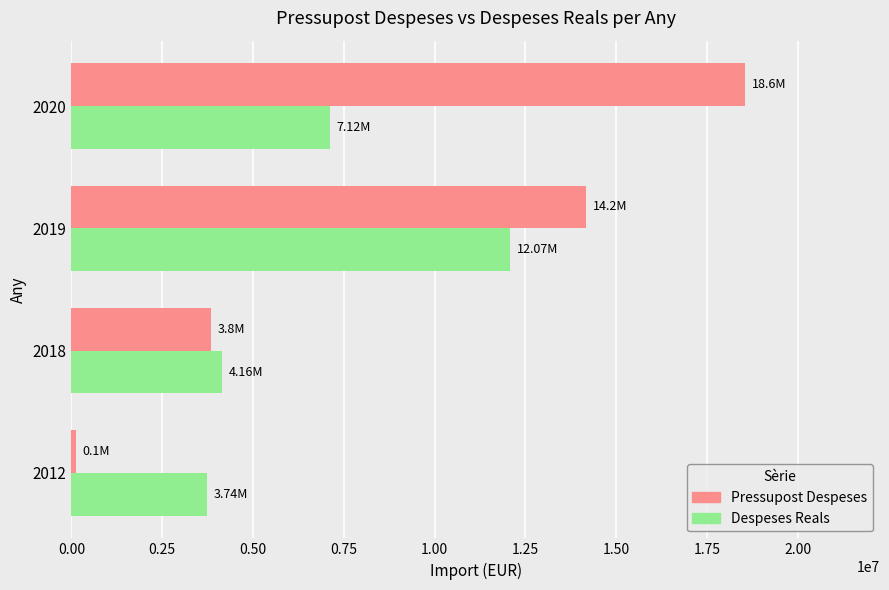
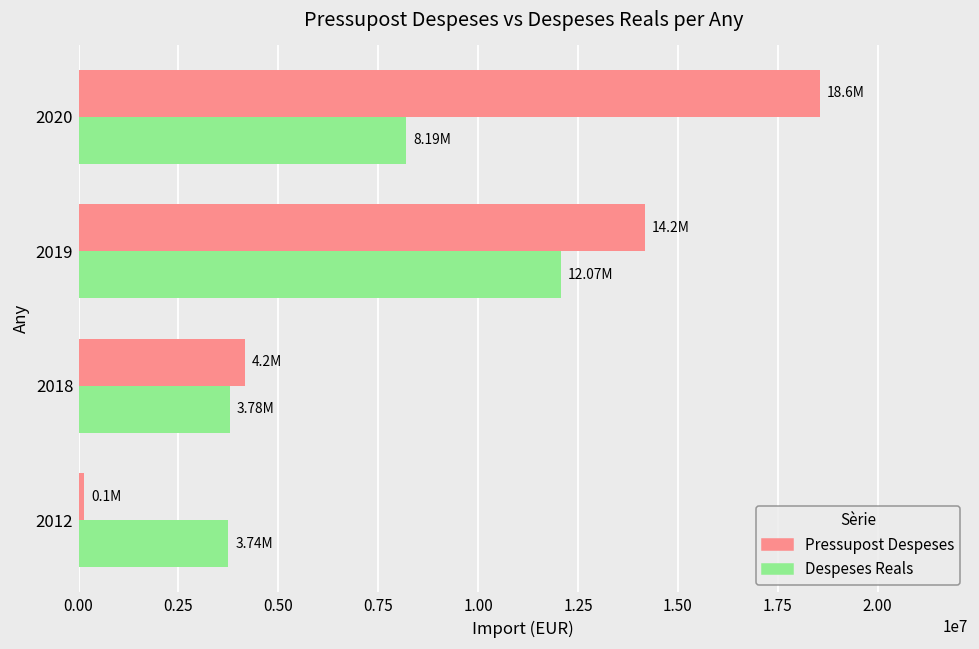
Despeses Reals, 2020: 7.12M -> 8.19M
Pressupost Despeses, 2018: 3.8M -> 4.2M
Despeses Reals, 2018: 4.16M -> 3.78M
